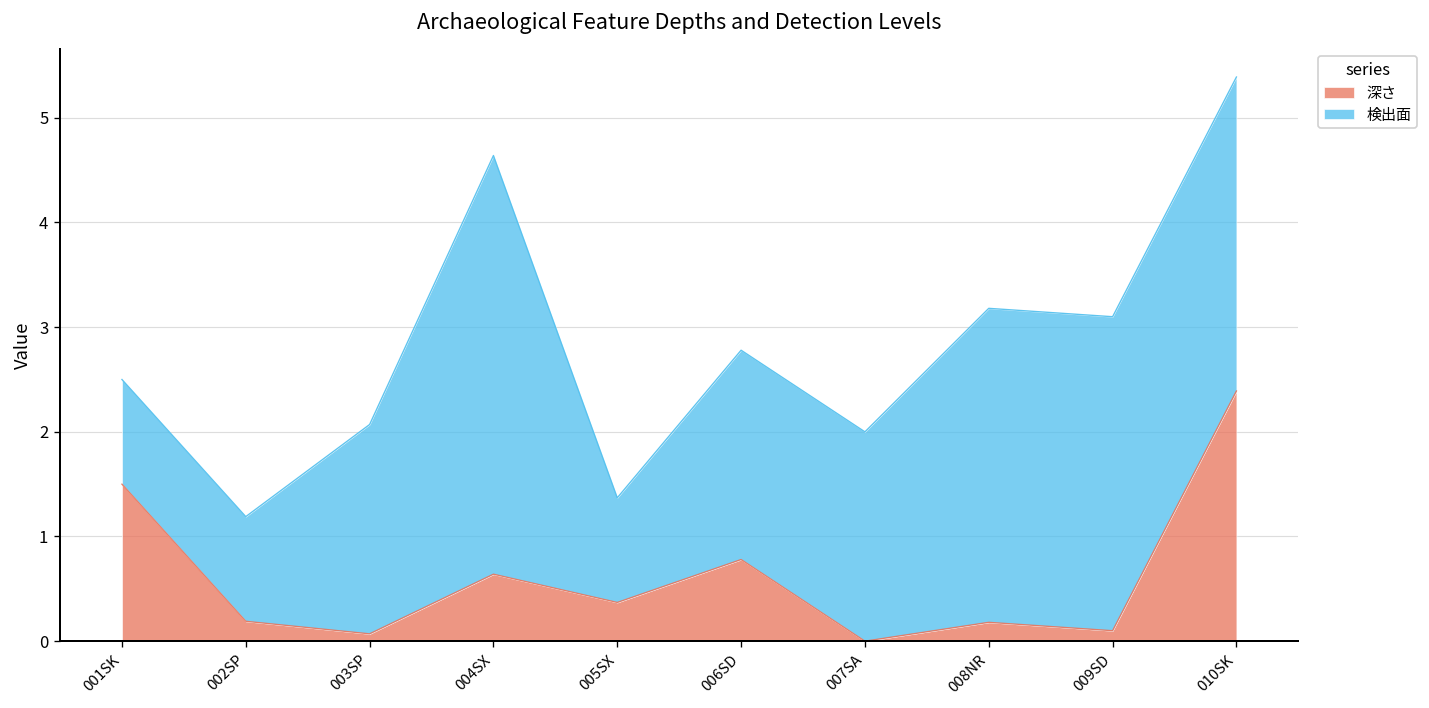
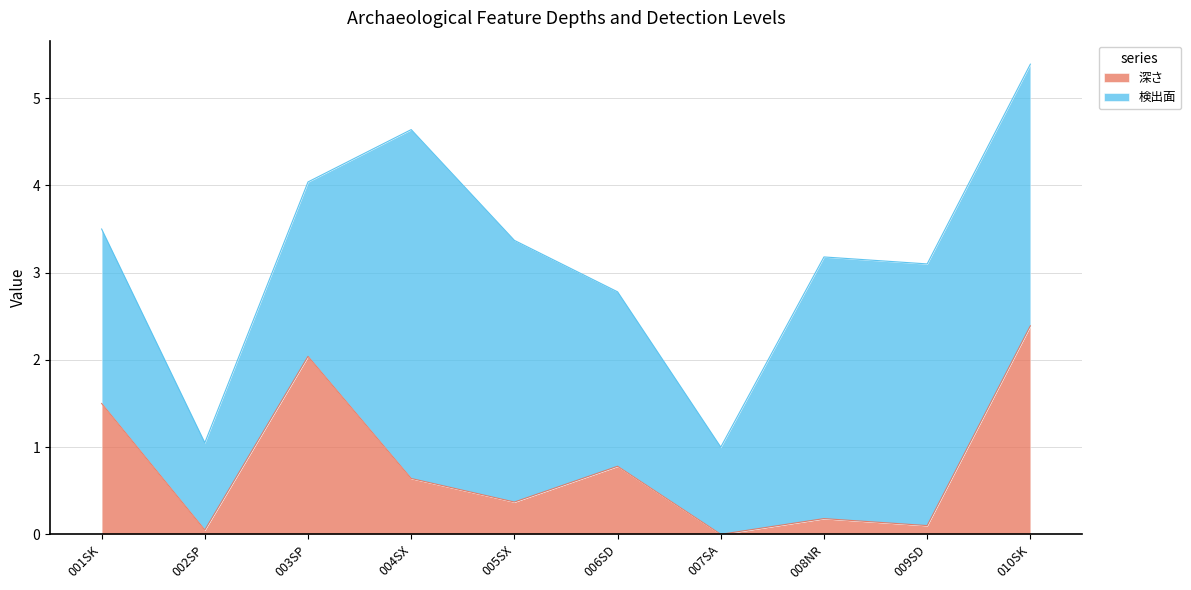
検出面, 001SK: 1 -> 2
深さ, 002SP: 0.2 -> 0.1
深さ, 003SP: 0.1 -> 2.0
検出面, 005SX: 1 -> 3
検出面, 007SA: 2 -> 1
